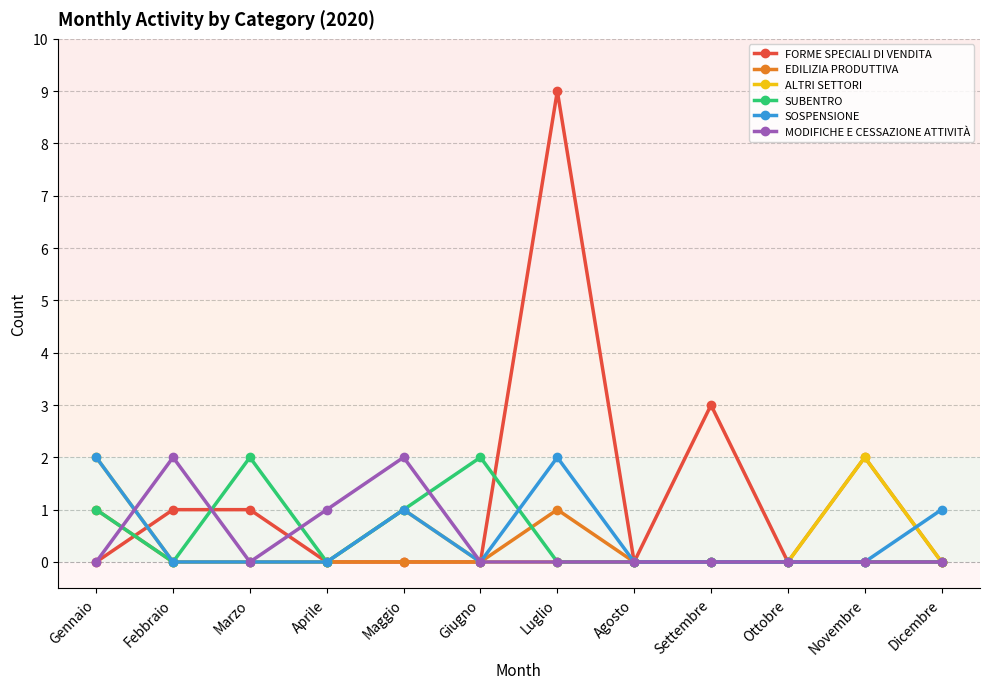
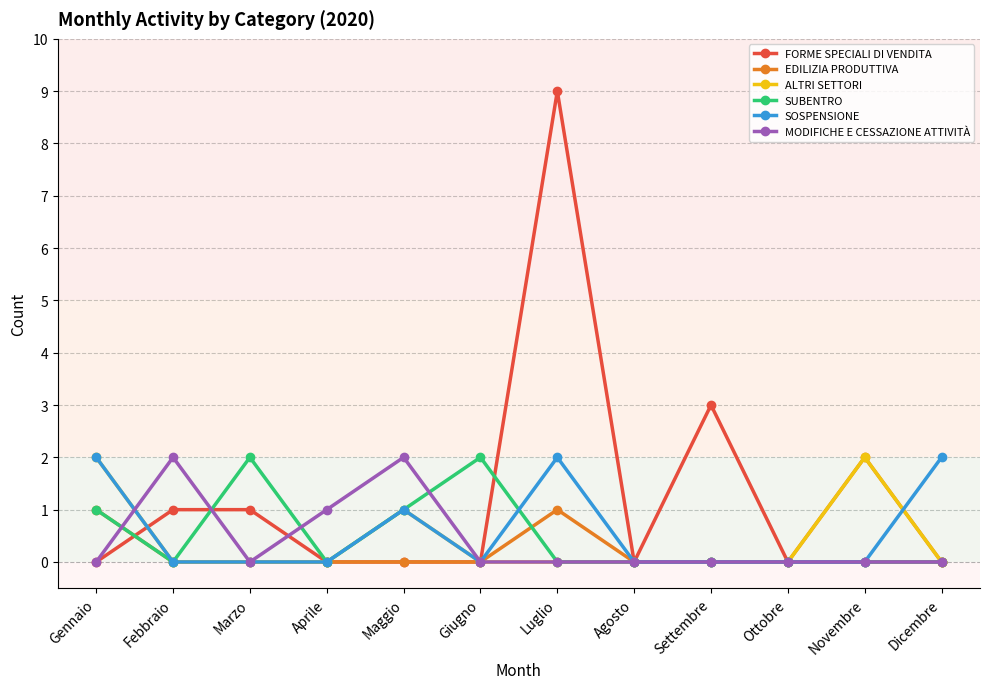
SOSPENSIONE, Dicembre: 1 -> 2
